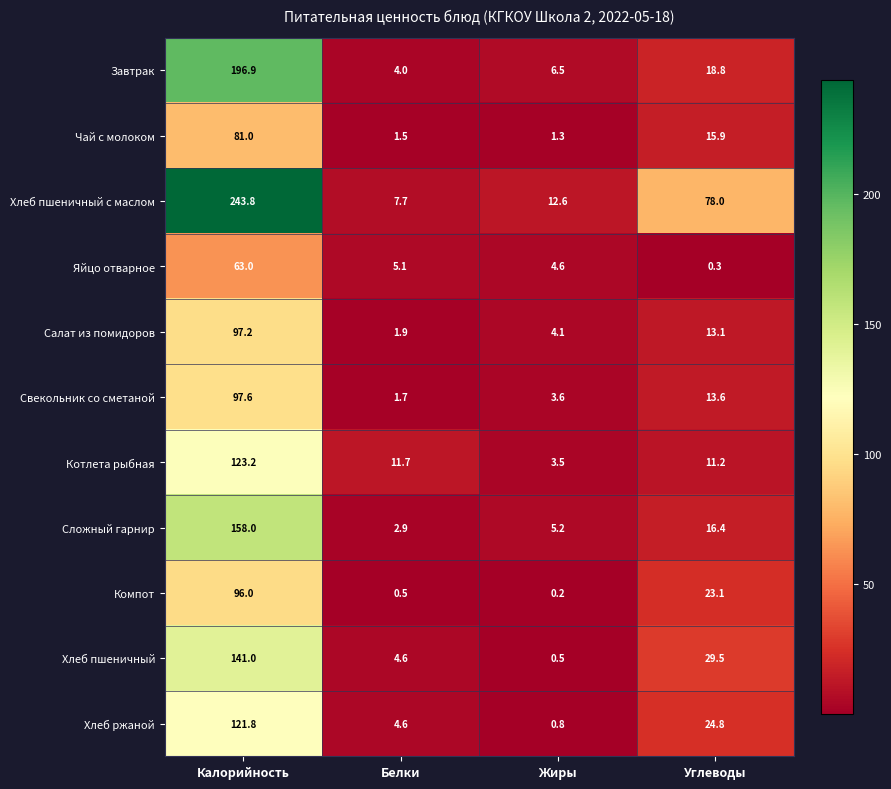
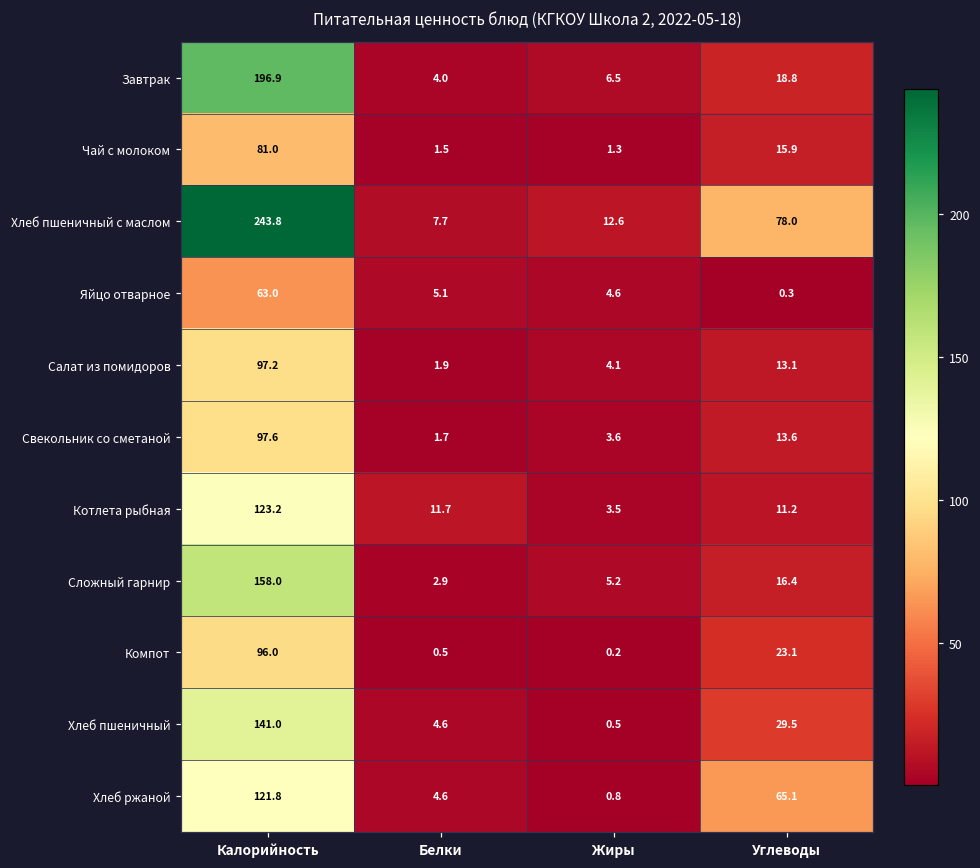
Хлеб ржаной, Углеводы: 24.8 -> 65.1
